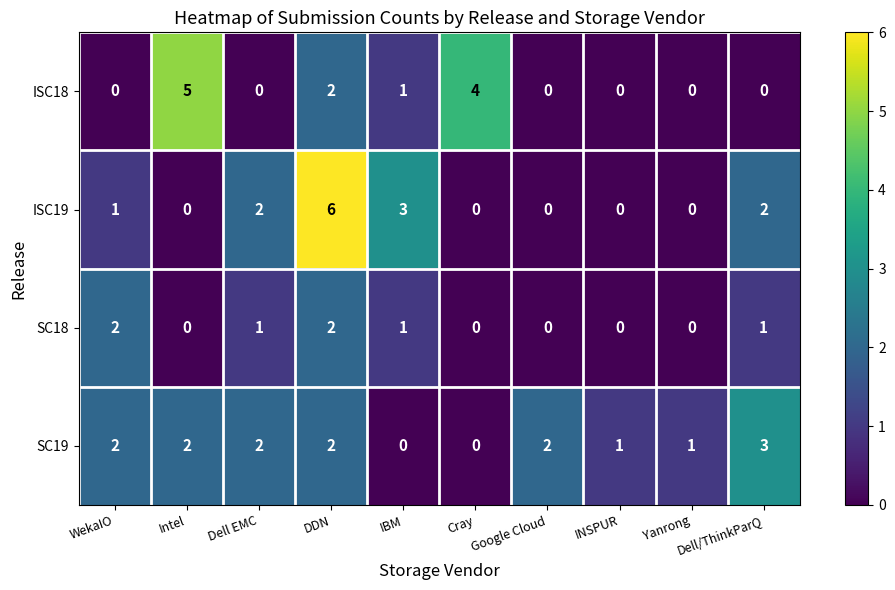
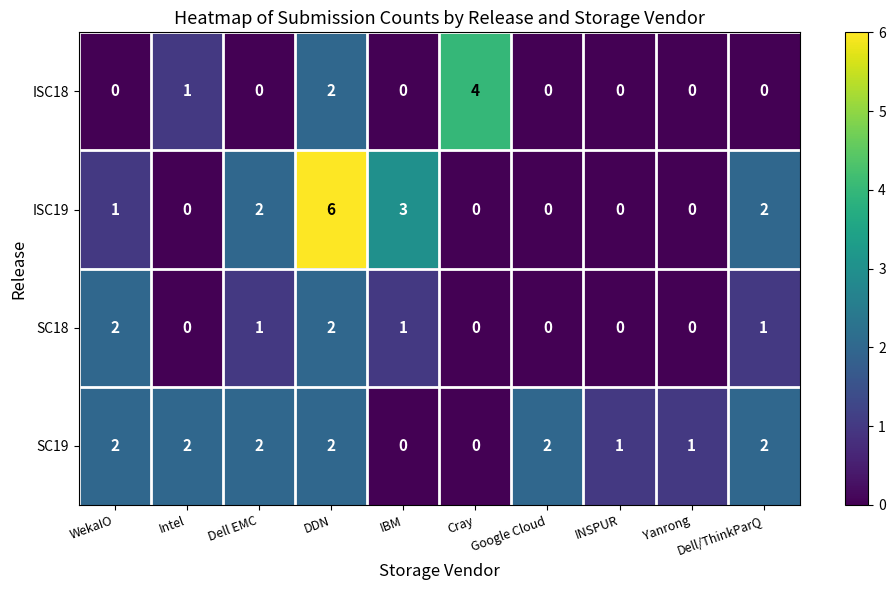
ISC18, Intel: 5 -> 1
ISC18, IBM: 1 -> 0
SC19, Dell/ThinkParQ: 3 -> 2
